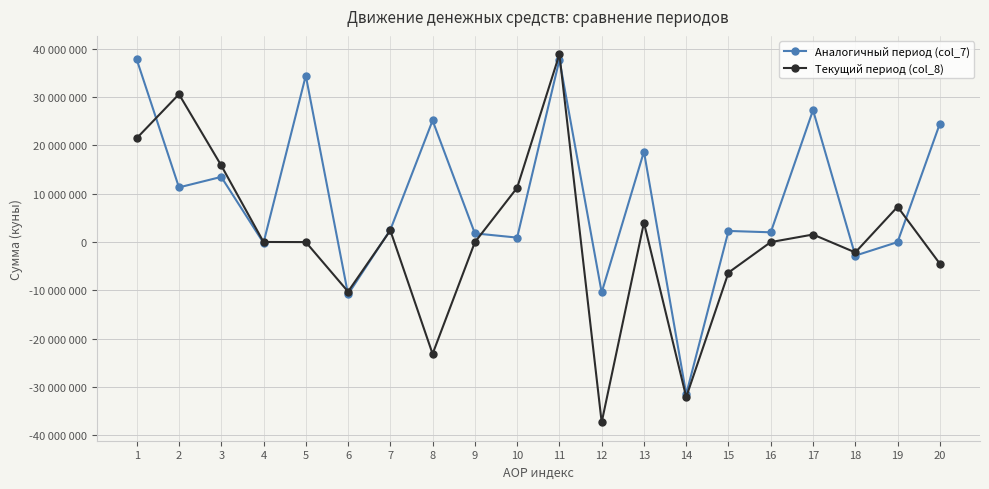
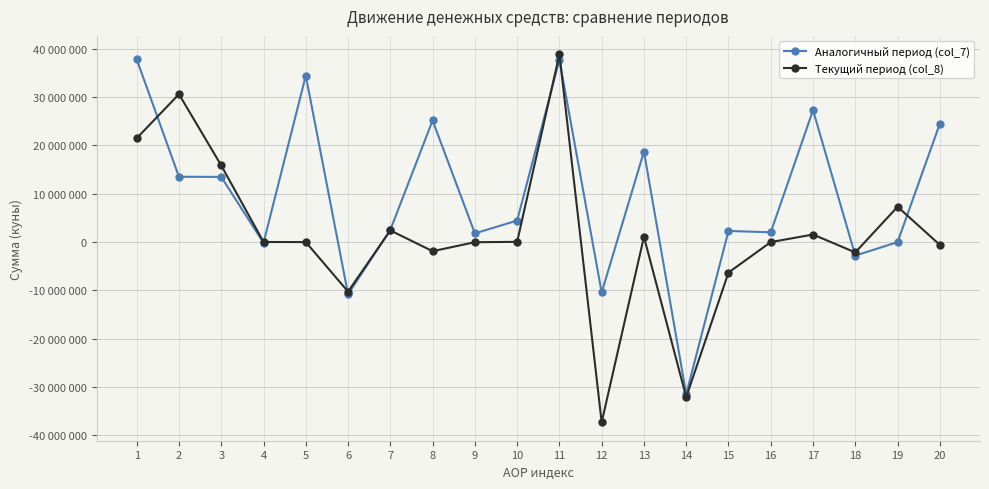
Аналогичный период (col_7), 2: 11000000 -> 14000000
Текущий период (col_8), 8: -23000000 -> -2000000
Аналогичный период (col_7), 10: 1000000 -> 4000000
Текущий период (col_8), 10: 11000000 -> 0
Текущий период (col_8), 13: 4000000 -> 1000000
Текущий период (col_8), 20: -4000000 -> -1000000
